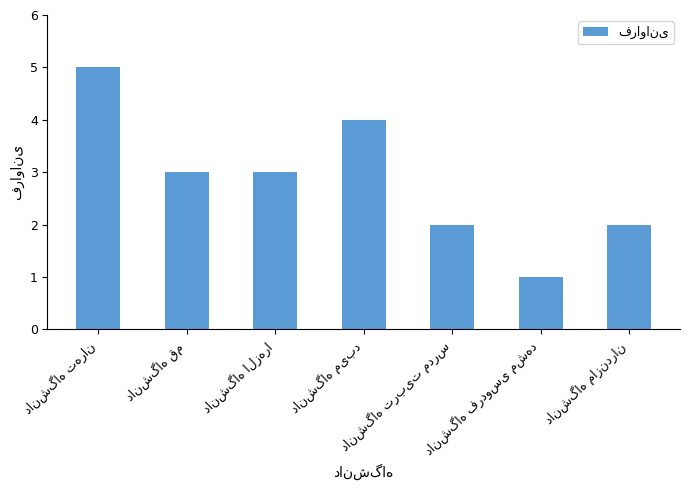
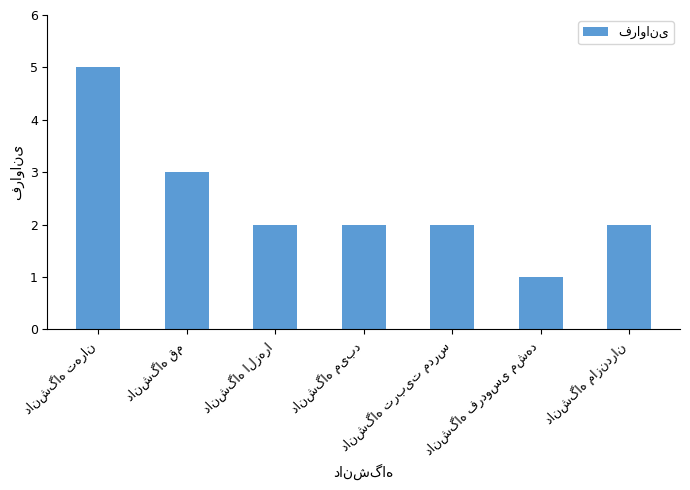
دانشگاه الزهرا: 3 -> 2
دانشگاه میبد: 4 -> 2
